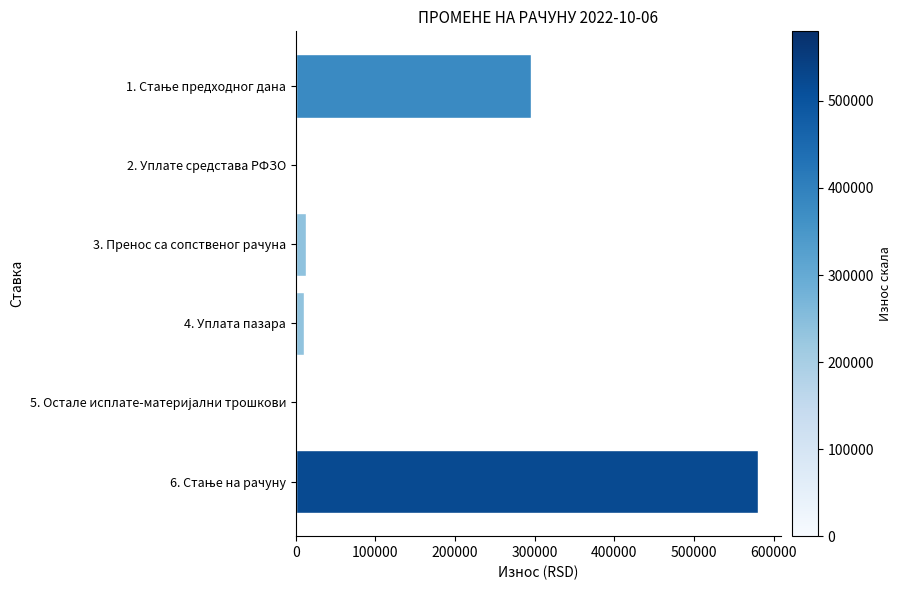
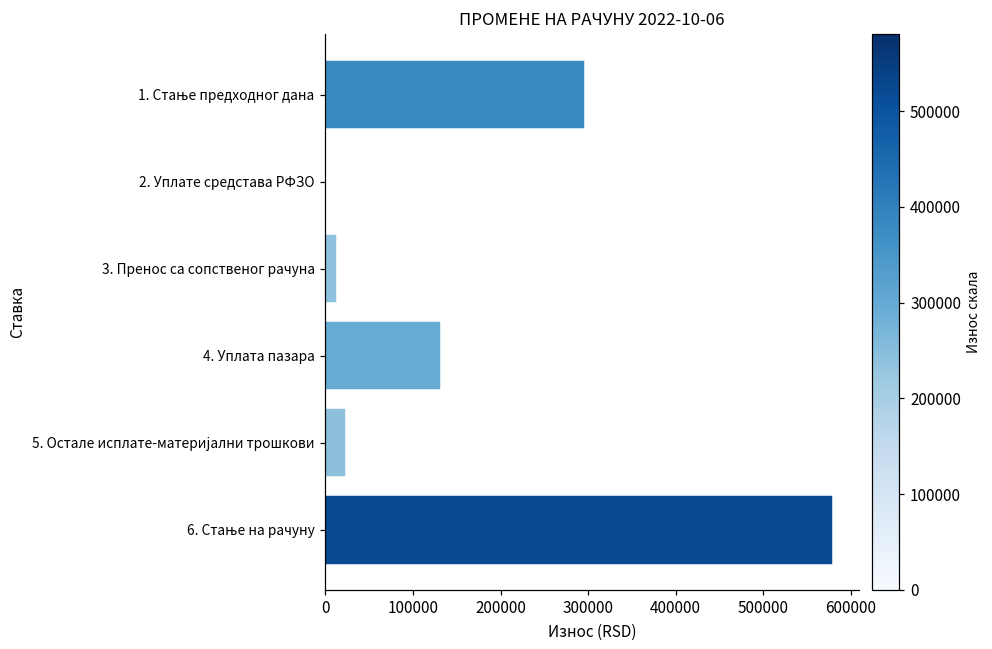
4. Уплата пазара: 10000 -> 130000
5. Остале исплате-материјални трошкови: 0 -> 20000
